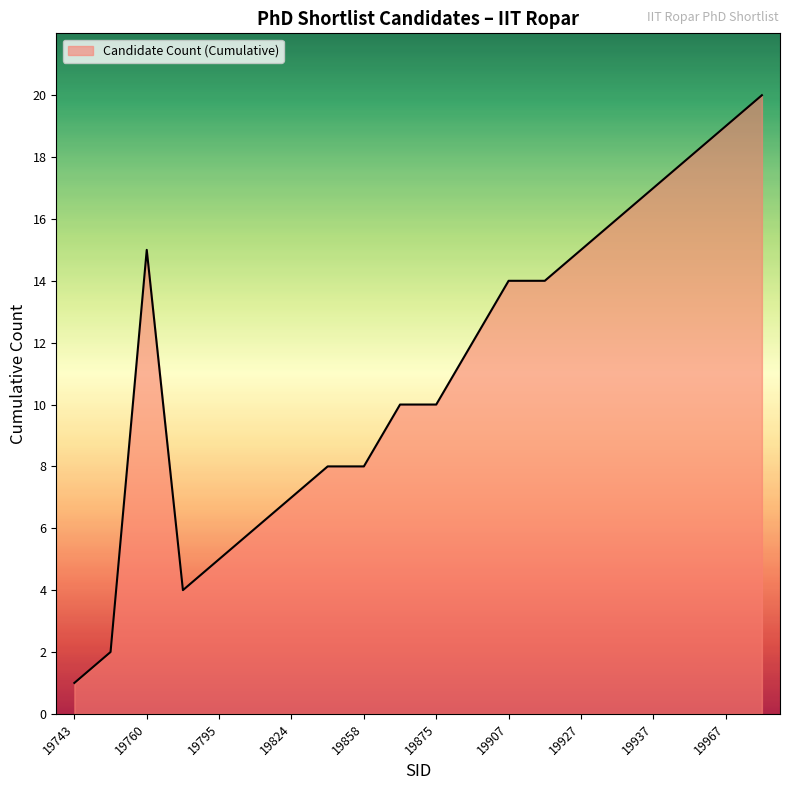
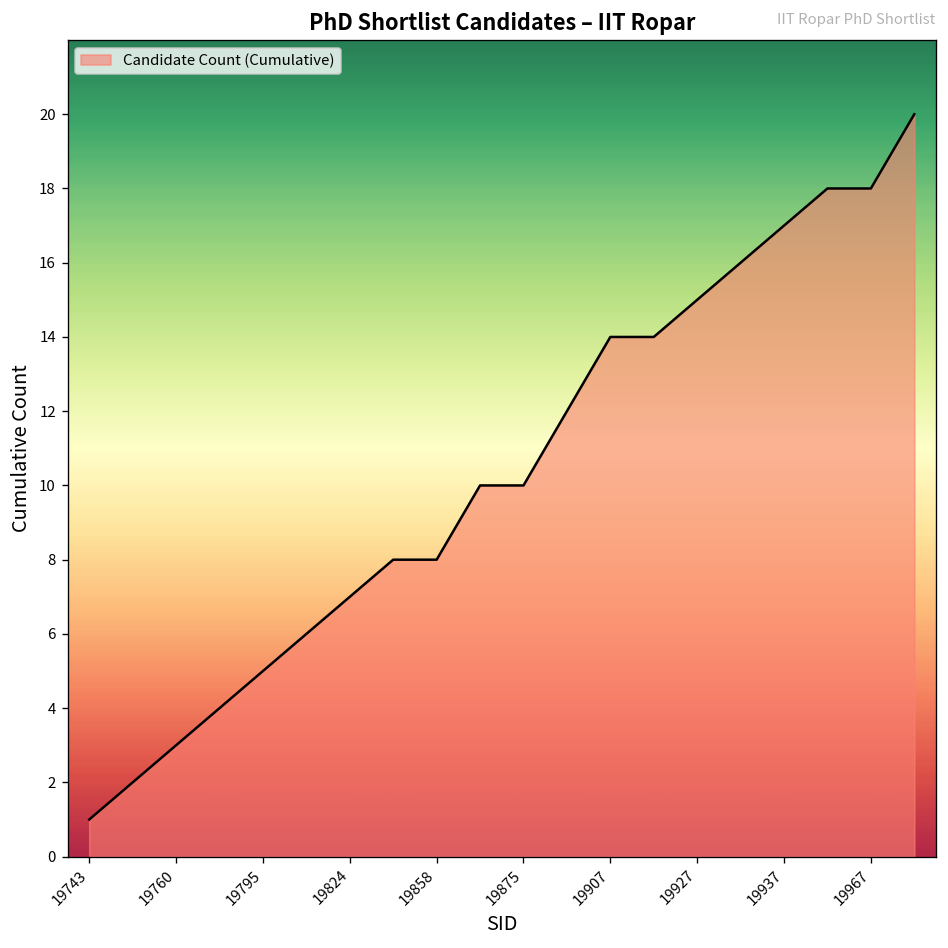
19760: 15 -> 3
19967: 19 -> 18
